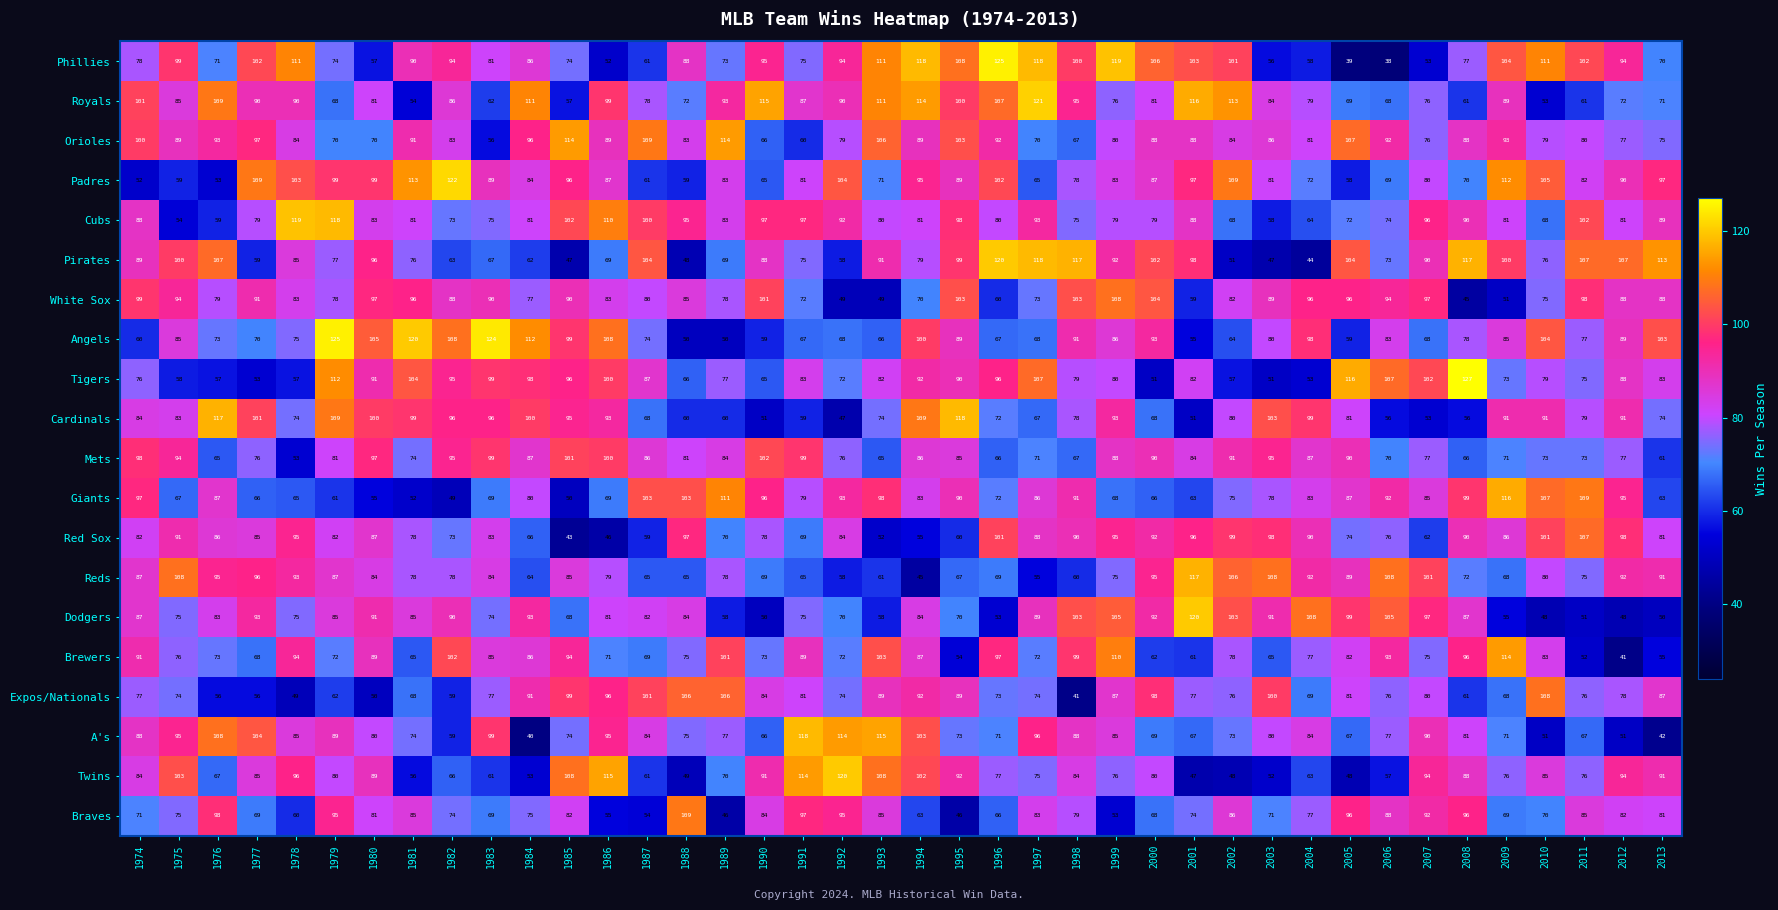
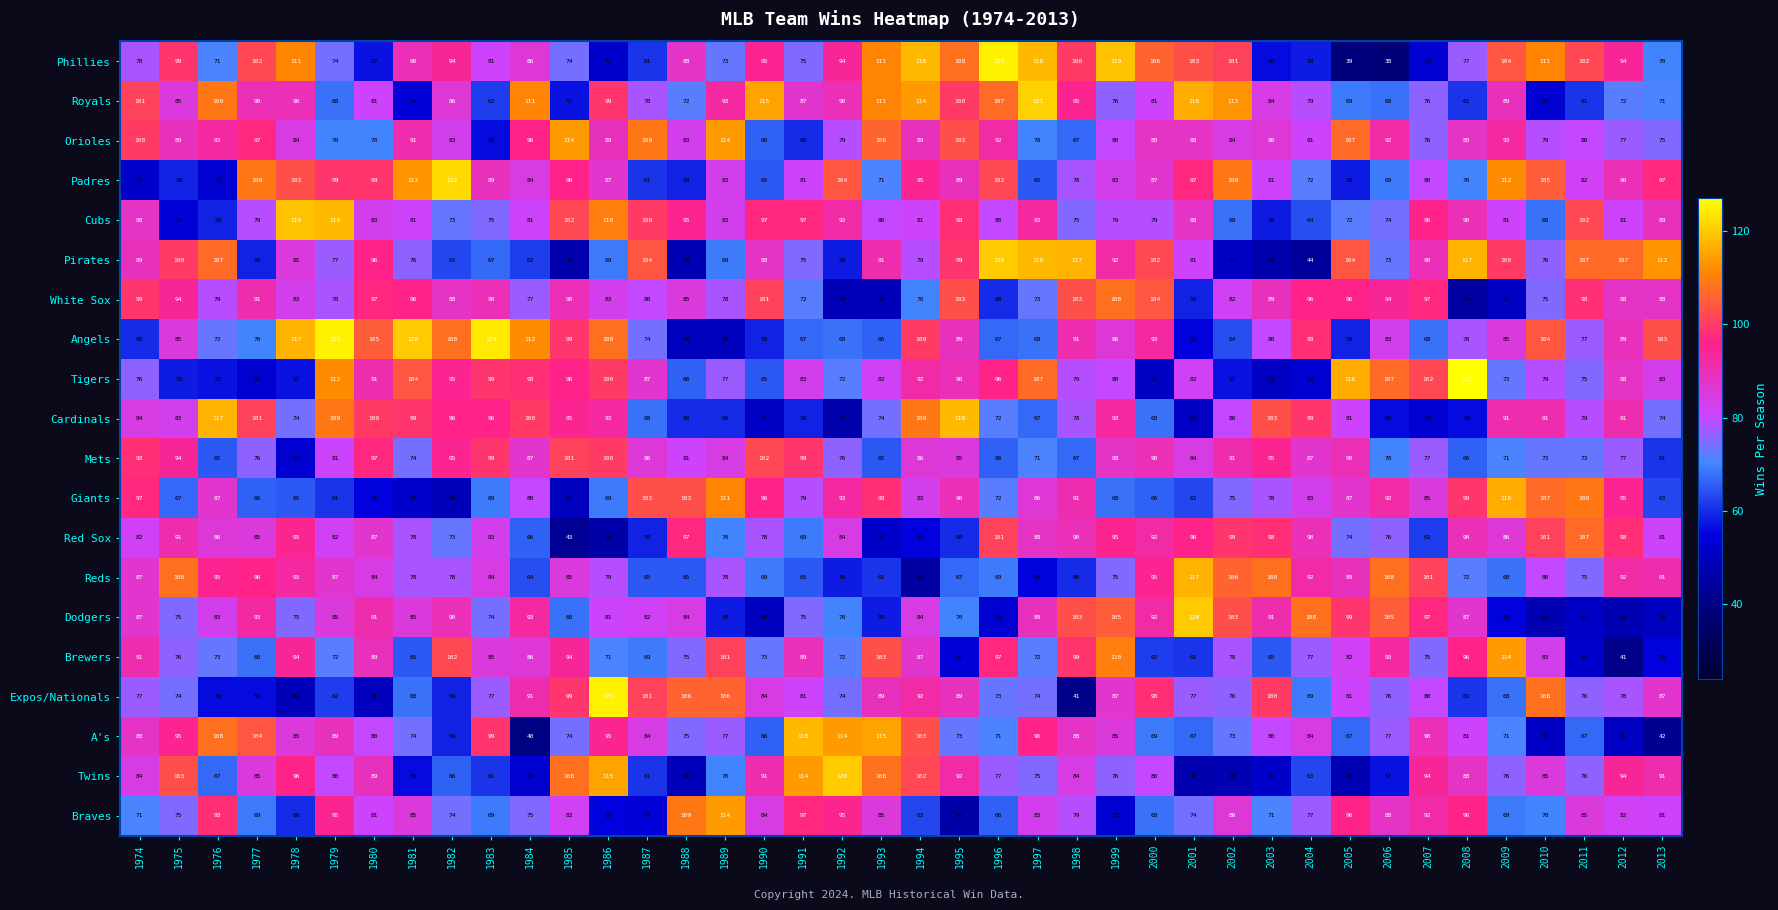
Pirates, 2001: 98 -> 81
Angels, 1978: 75 -> 117
Expos/Nationals, 1986: 96 -> 125
Braves, 1989: 46 -> 114
